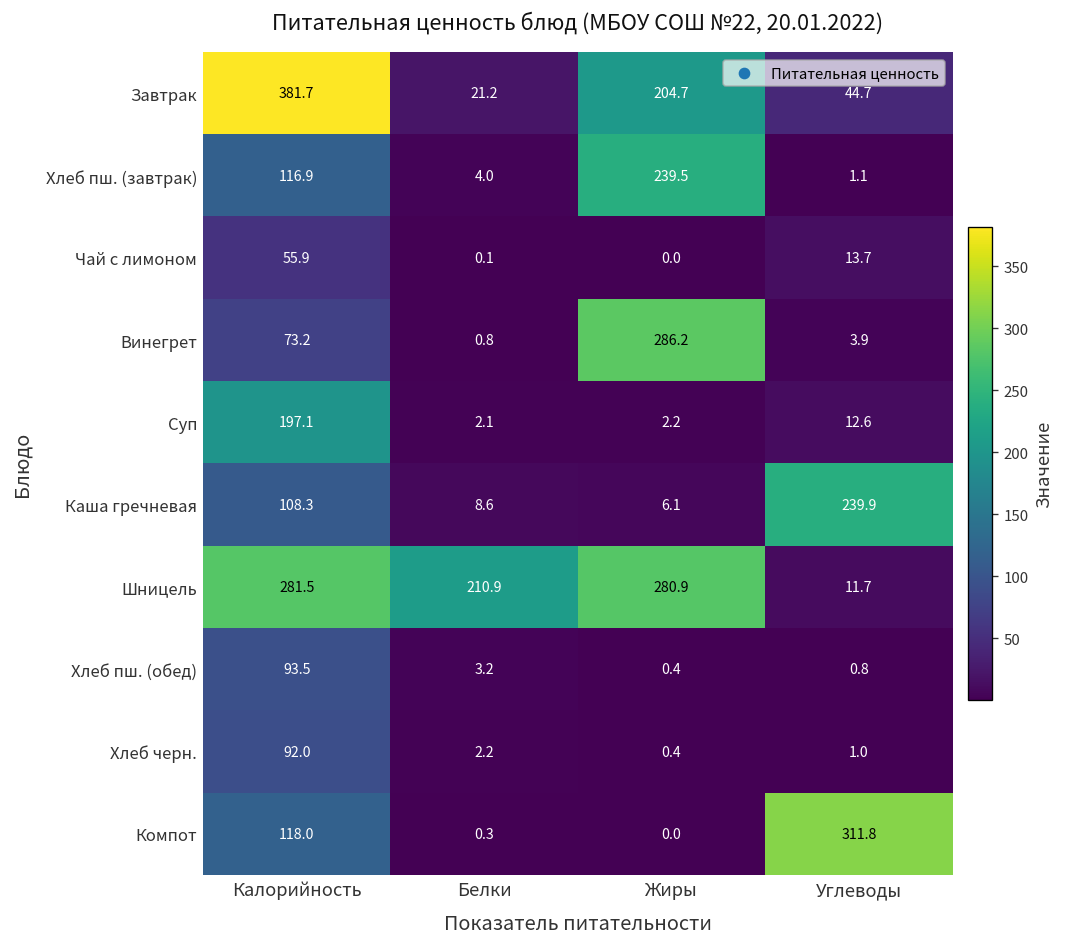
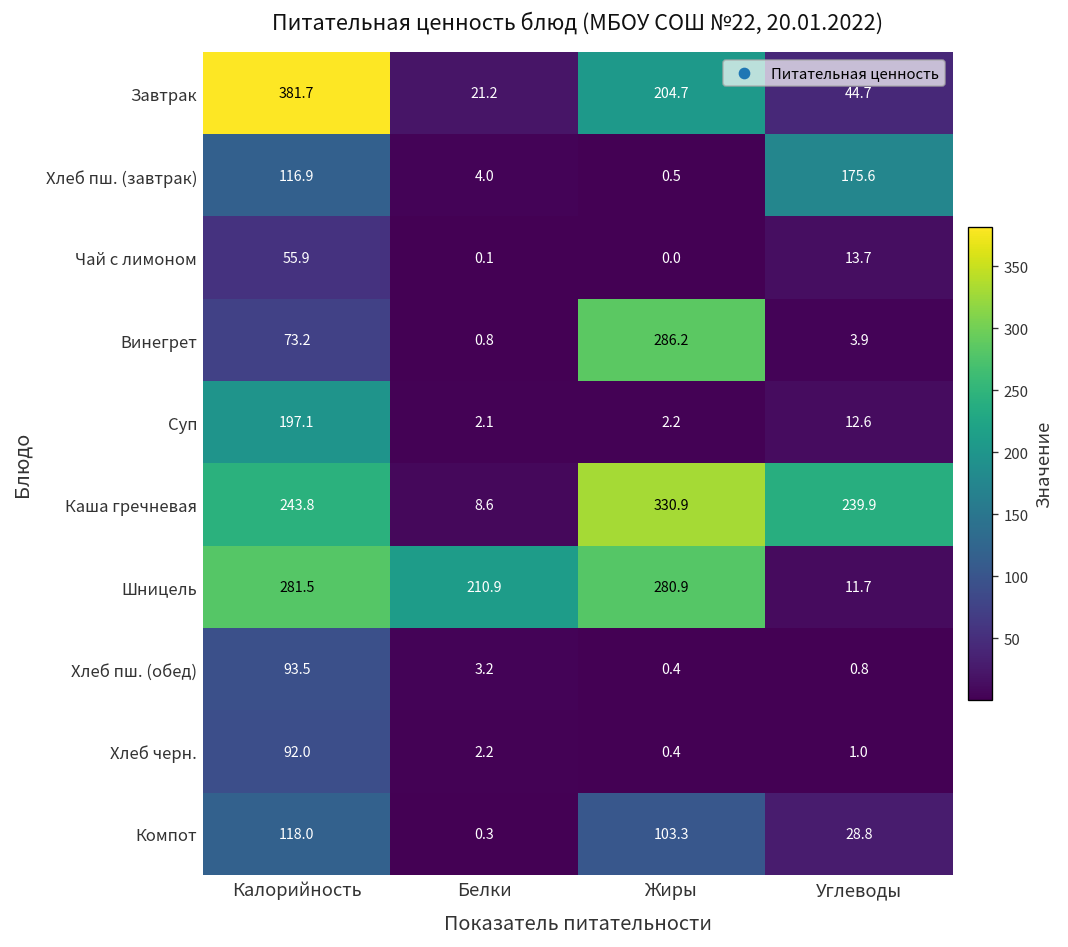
Хлеб пш. (завтрак), Жиры: 239.5 -> 0.5
Хлеб пш. (завтрак), Углеводы: 1.1 -> 175.6
Каша гречневая, Калорийность: 108.3 -> 243.8
Каша гречневая, Жиры: 6.1 -> 330.9
Компот, Жиры: 0.0 -> 103.3
Компот, Углеводы: 311.8 -> 28.8
